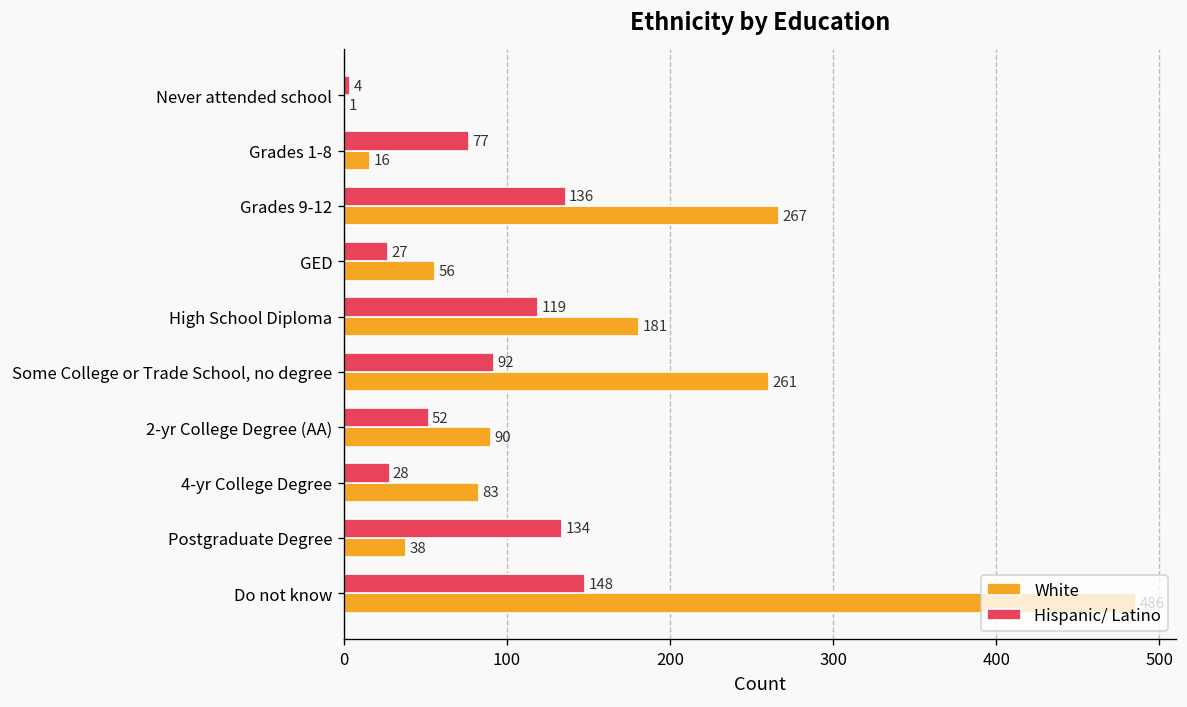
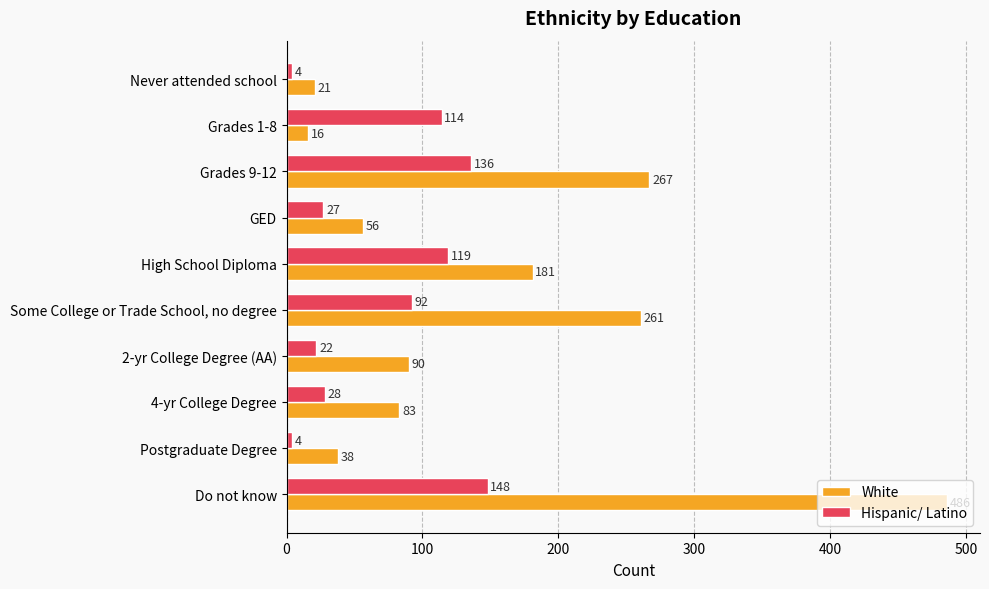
White, Never attended school: 1 -> 21
Hispanic/ Latino, Grades 1-8: 77 -> 114
Hispanic/ Latino, 2-yr College Degree (AA): 52 -> 22
Hispanic/ Latino, Postgraduate Degree: 134 -> 4
